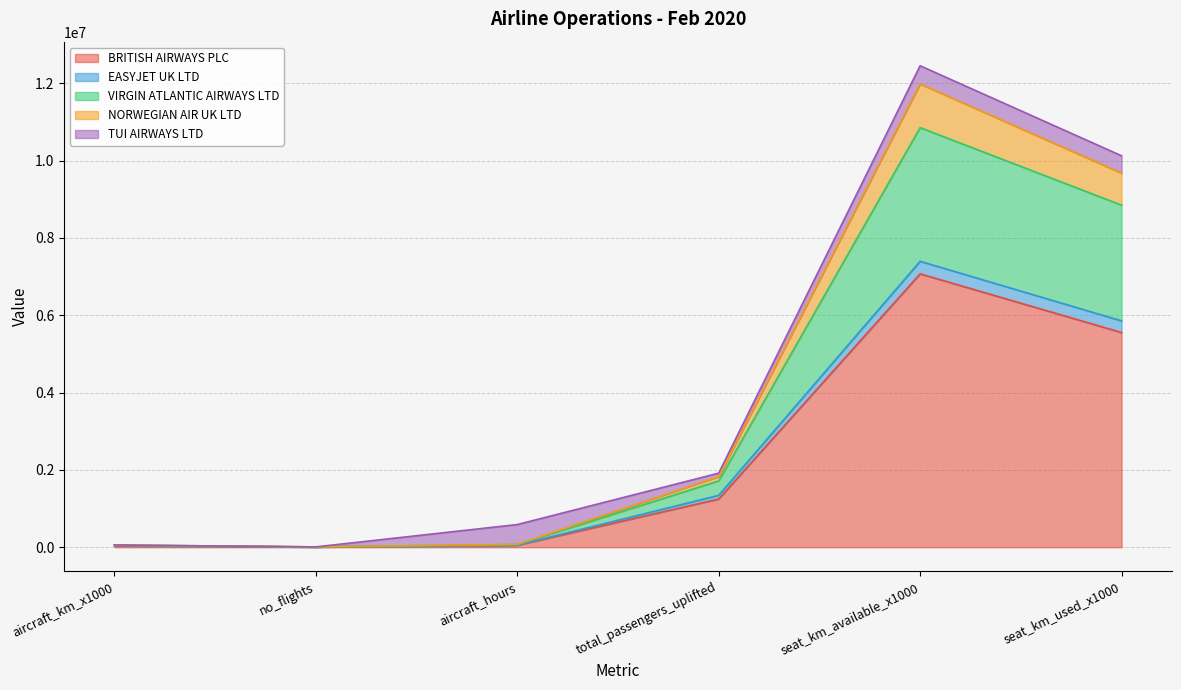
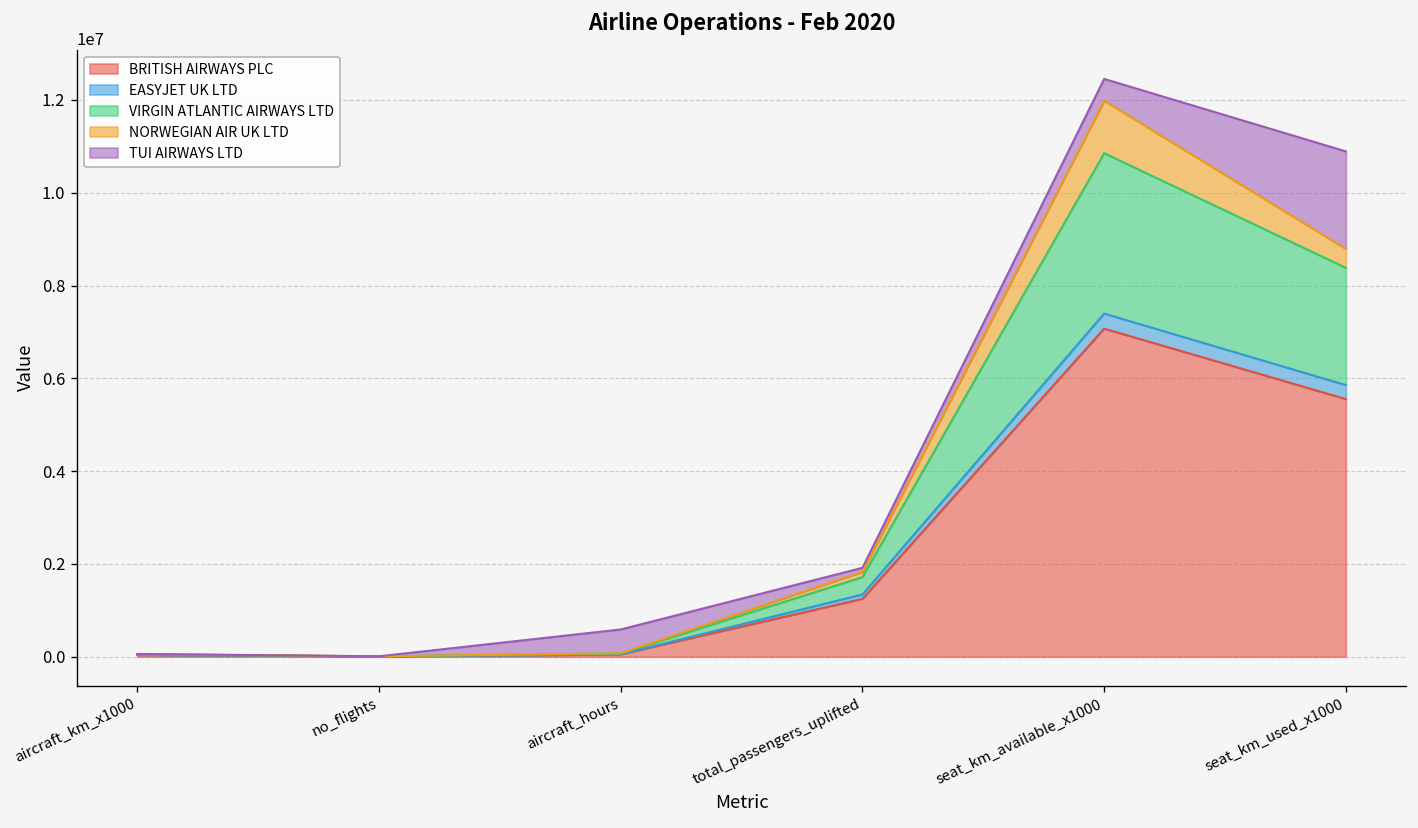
VIRGIN ATLANTIC AIRWAYS LTD, seat_km_used_x1000: 3000000 -> 2500000
NORWEGIAN AIR UK LTD, seat_km_used_x1000: 800000 -> 400000
TUI AIRWAYS LTD, seat_km_used_x1000: 400000 -> 2100000
